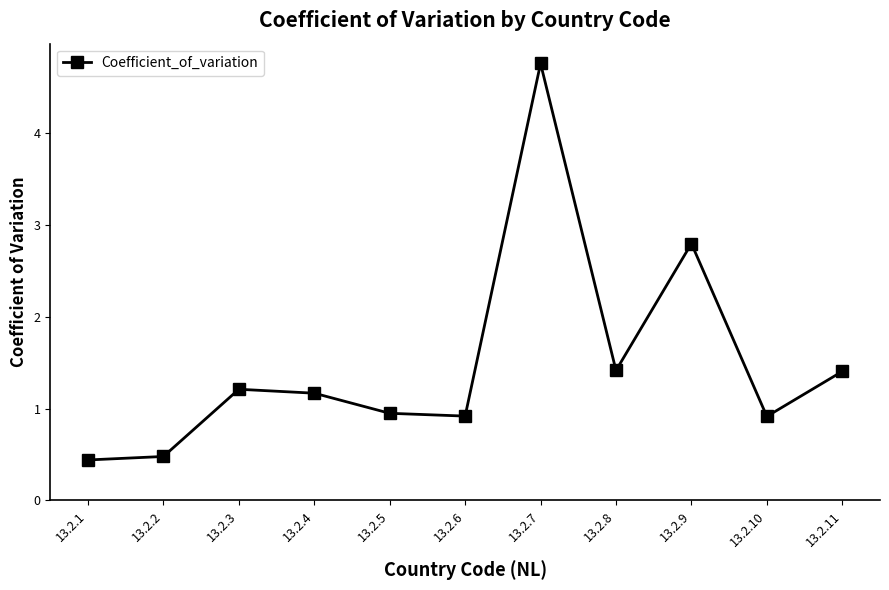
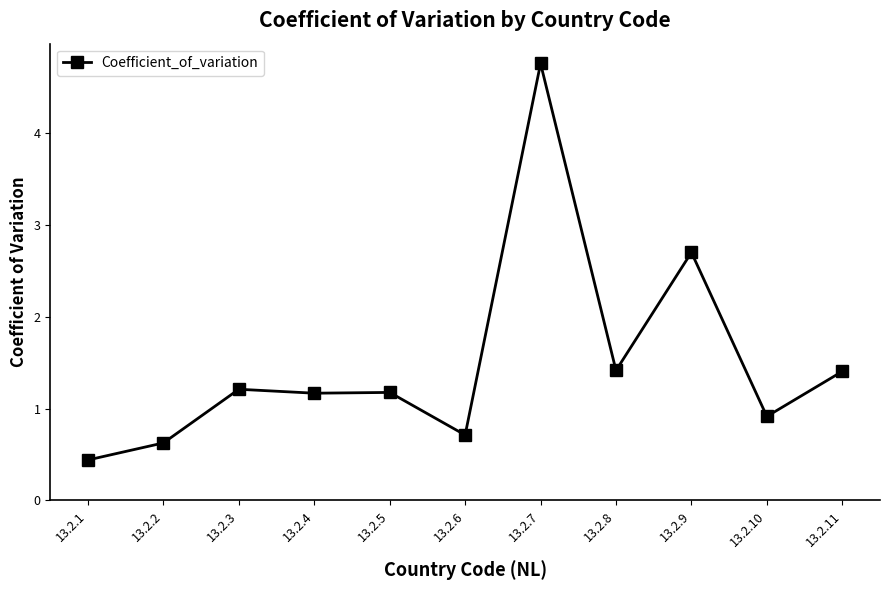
13.2.2: 0.5 -> 0.6
13.2.5: 0.9 -> 1.2
13.2.6: 0.9 -> 0.7
13.2.9: 2.8 -> 2.7
